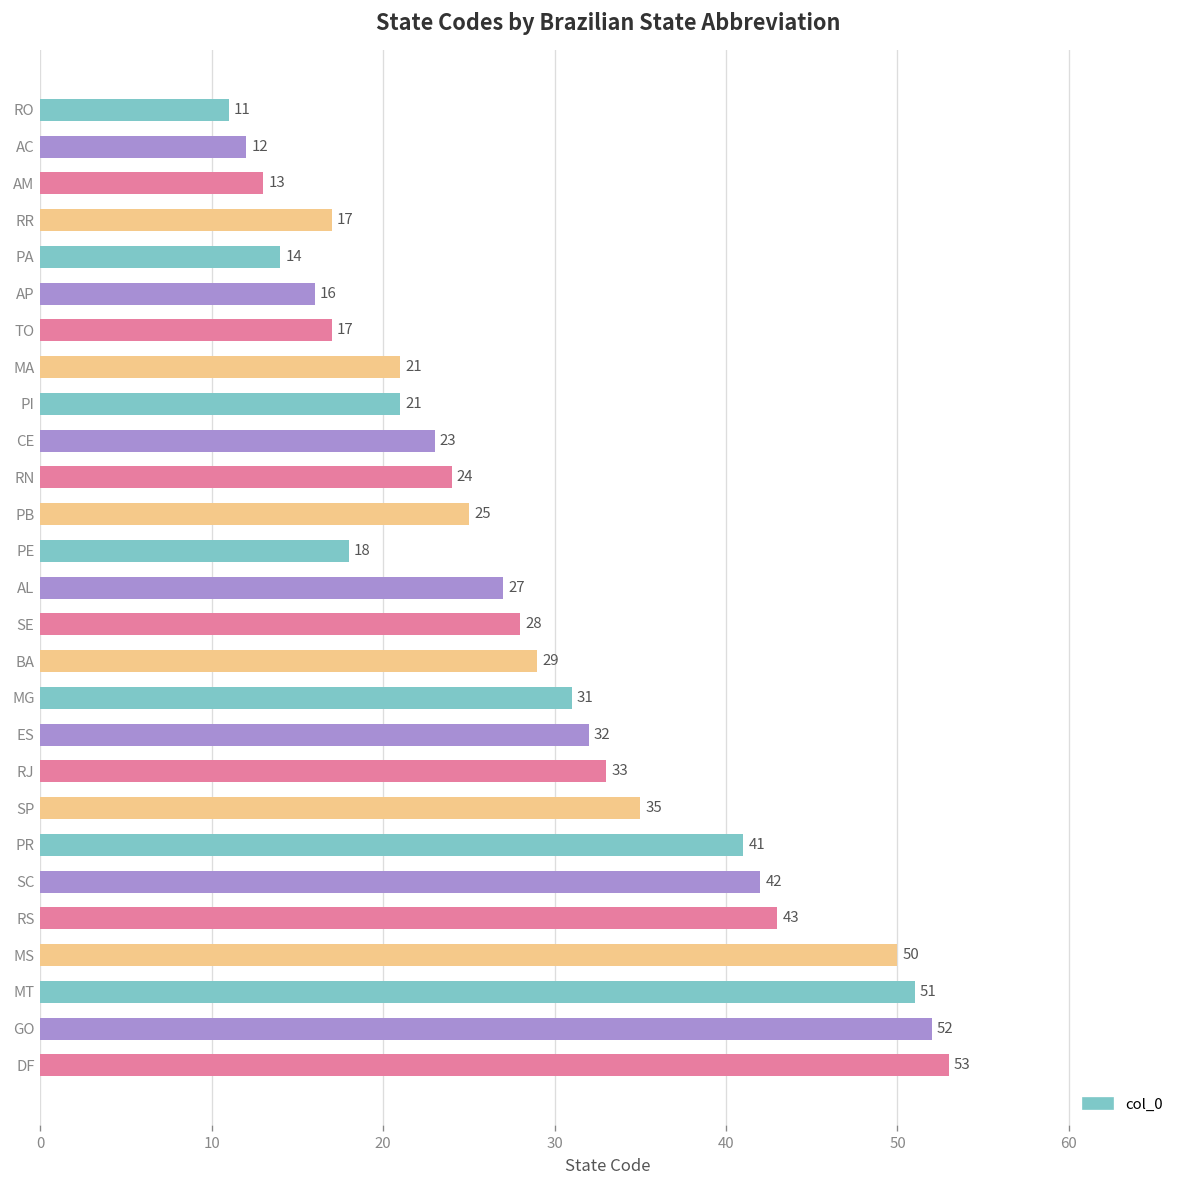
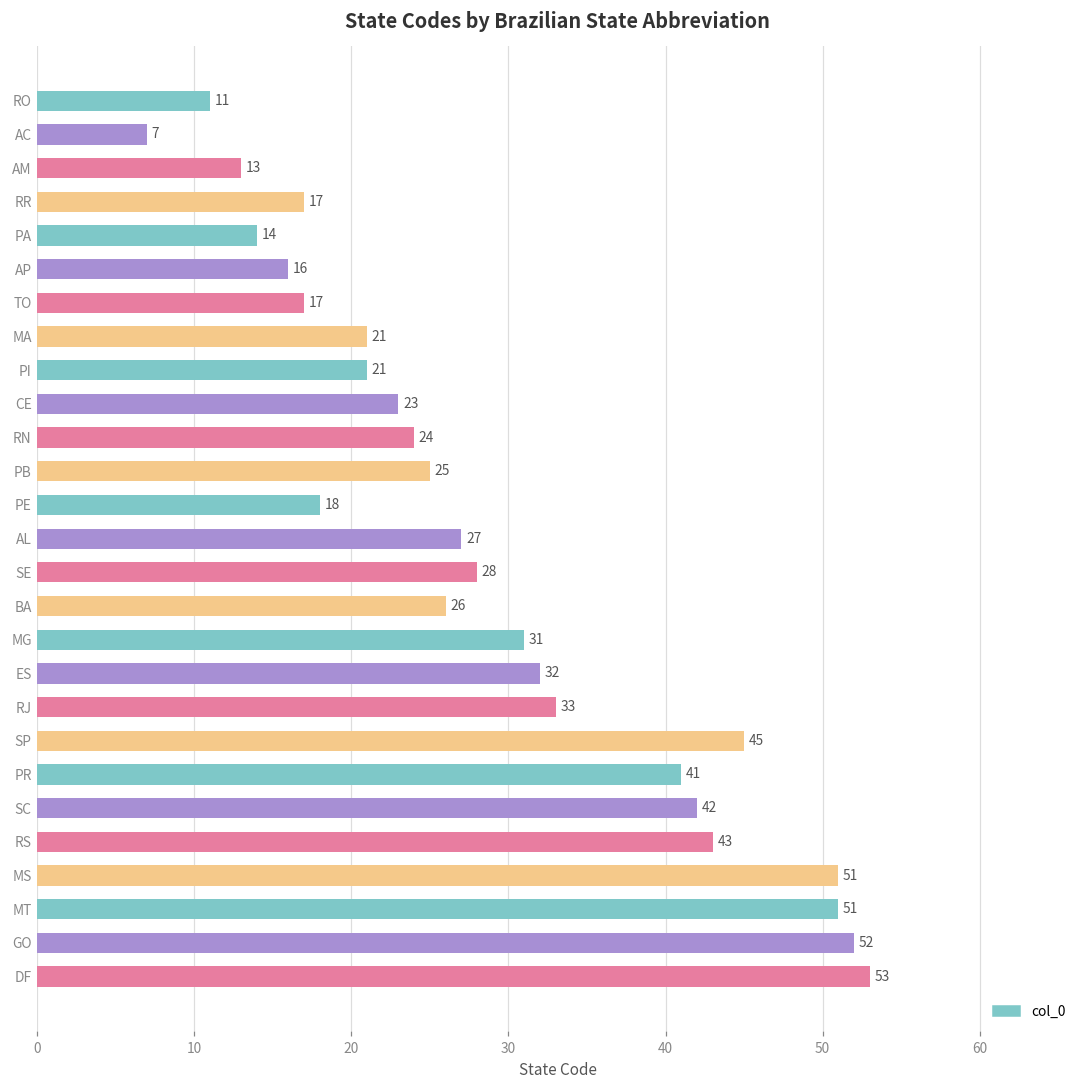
AC: 12 -> 7
BA: 29 -> 26
SP: 35 -> 45
MS: 50 -> 51
